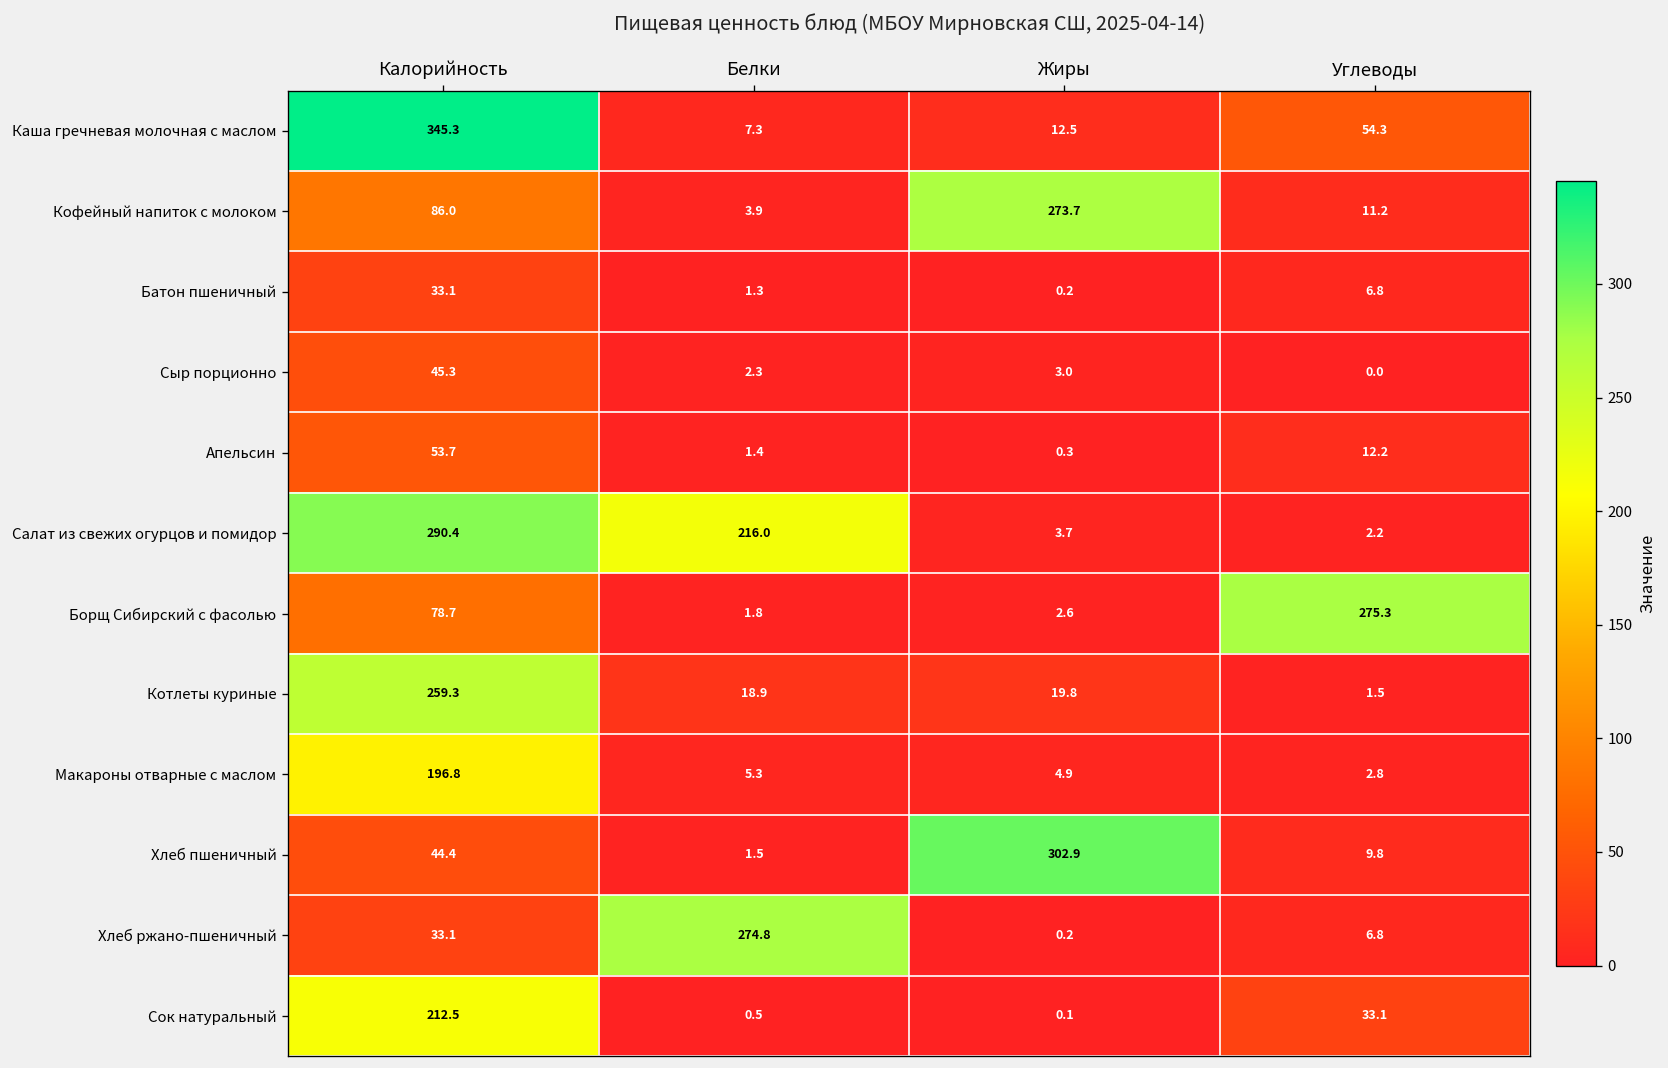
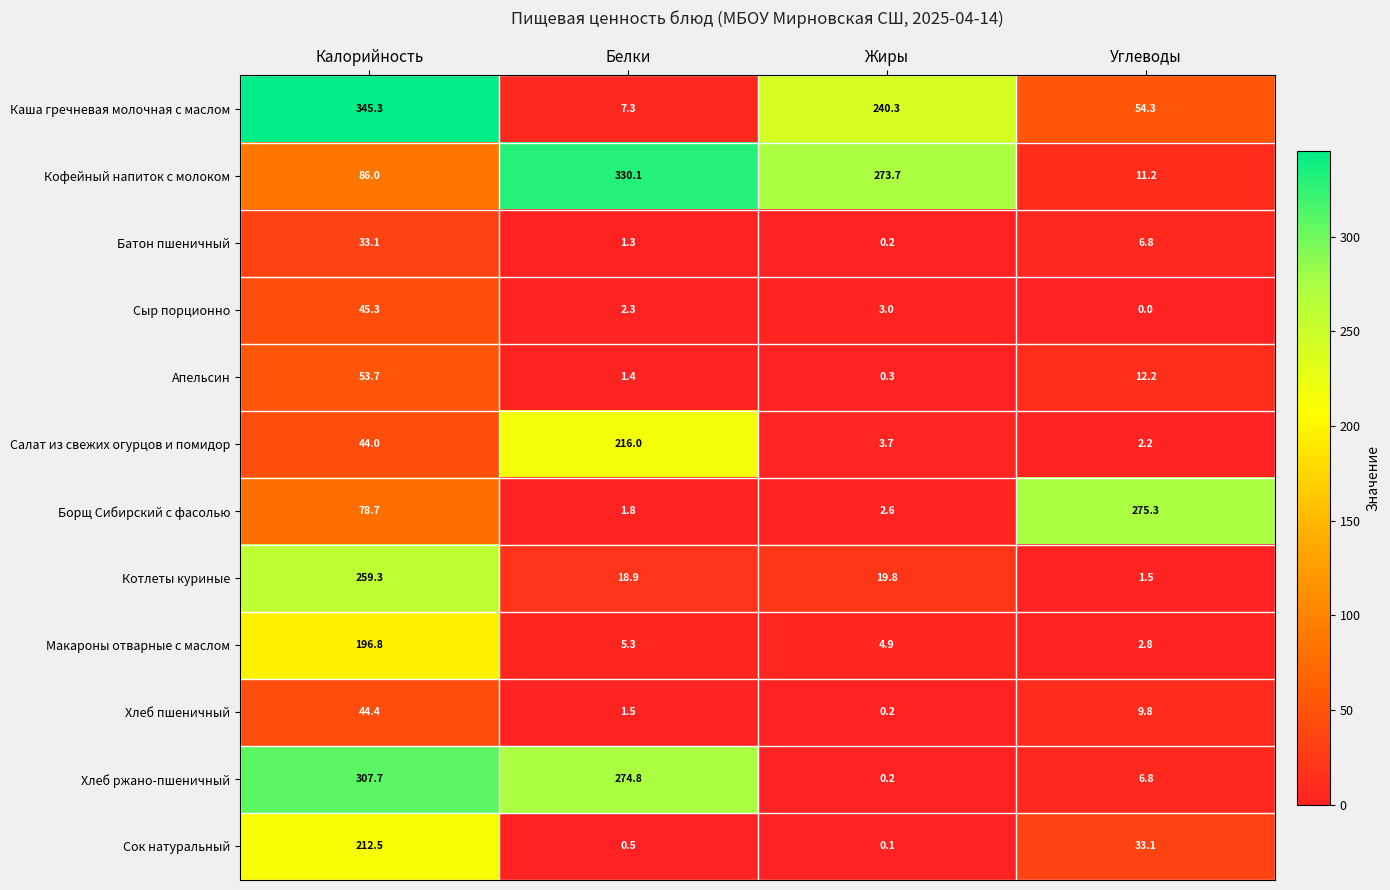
Каша гречневая молочная с маслом, Жиры: 12.5 -> 240.3
Кофейный напиток с молоком, Белки: 3.9 -> 330.1
Салат из свежих огурцов и помидор, Калорийность: 290.4 -> 44.0
Хлеб пшеничный, Жиры: 302.9 -> 0.2
Хлеб ржано-пшеничный, Калорийность: 33.1 -> 307.7
